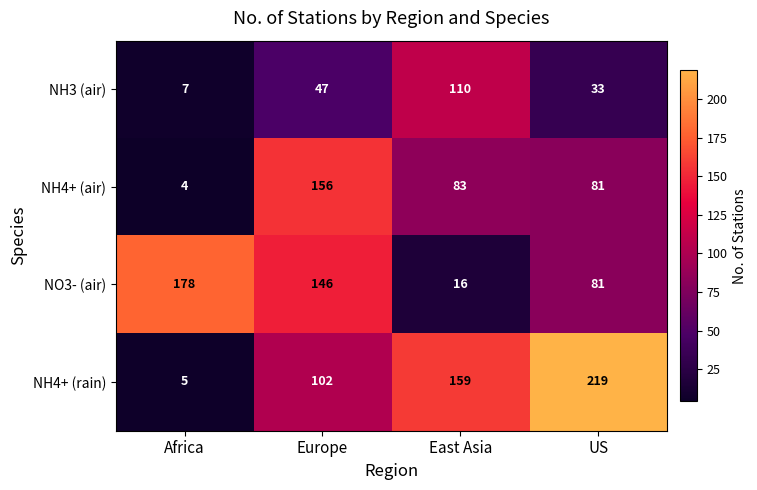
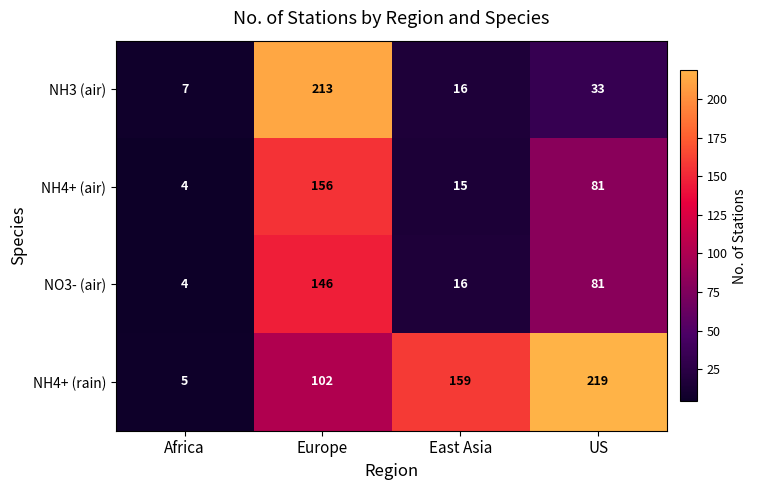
NH3 (air), Europe: 47 -> 213
NH3 (air), East Asia: 110 -> 16
NH4+ (air), East Asia: 83 -> 15
NO3- (air), Africa: 178 -> 4
